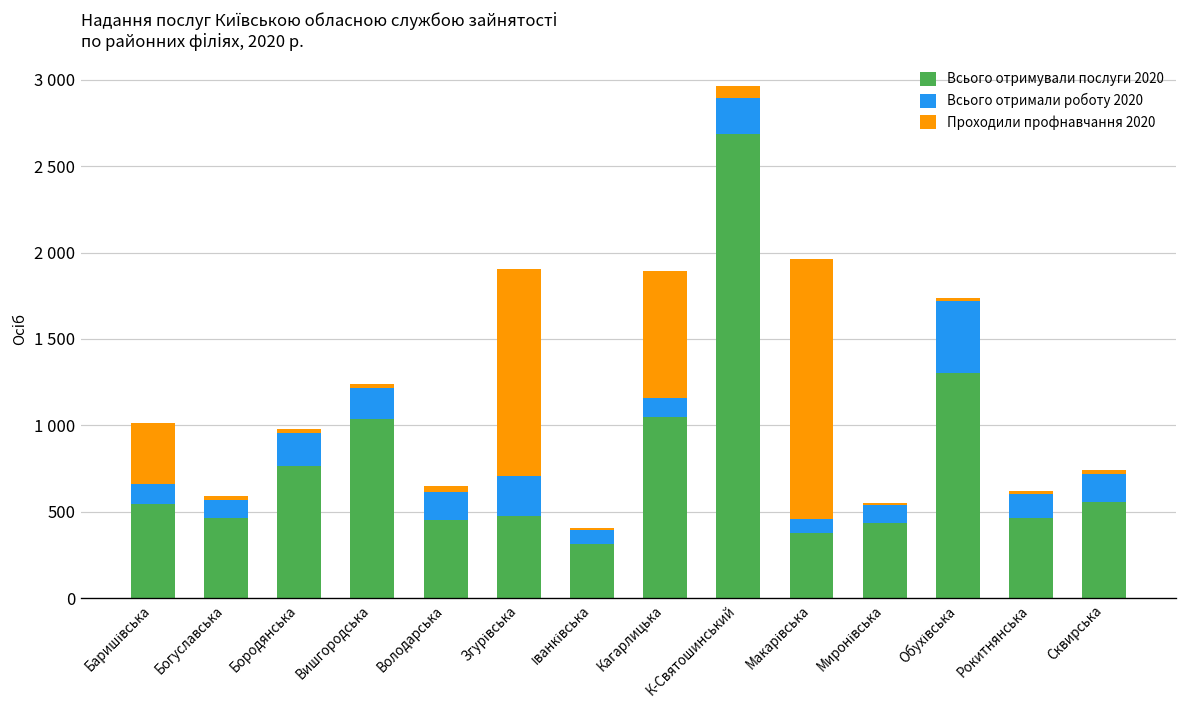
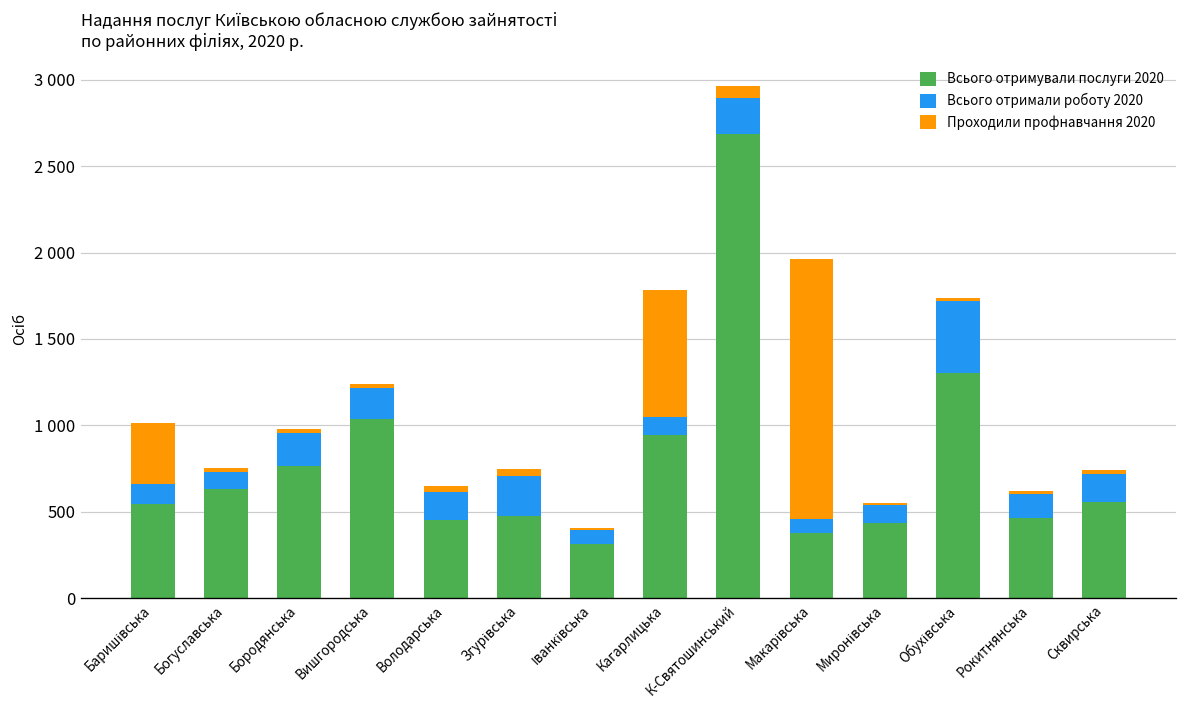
Всього отримували послуги 2020, Богуславська: 470 -> 630
Проходили профнавчання 2020, Згурівська: 1200 -> 40
Всього отримували послуги 2020, Кагарлицька: 1050 -> 940
